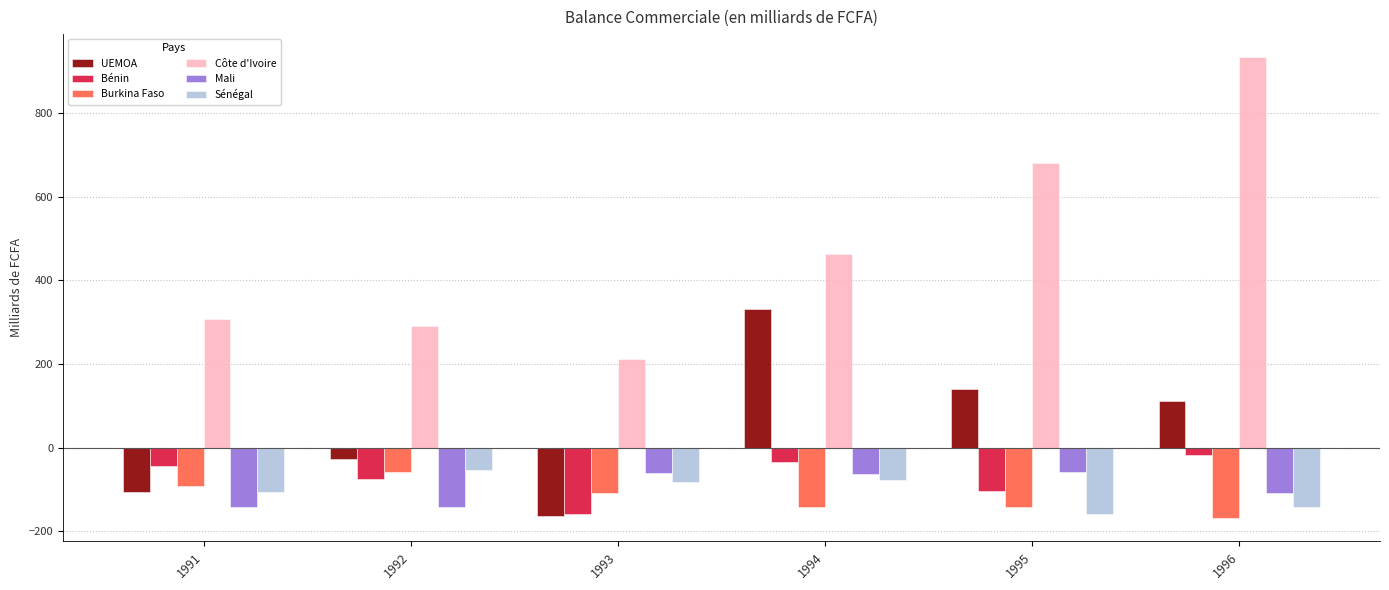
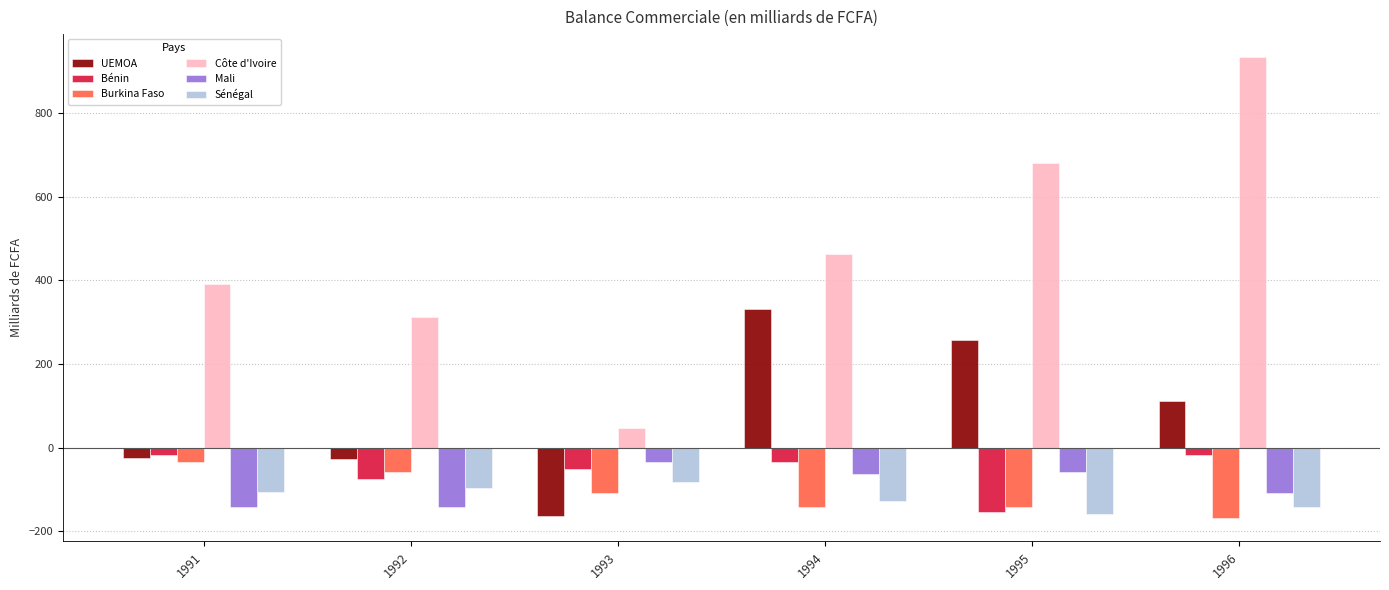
UEMOA, 1991: -110 -> -20
Bénin, 1991: -40 -> -20
Burkina Faso, 1991: -90 -> -30
Côte d'Ivoire, 1991: 310 -> 390
Côte d'Ivoire, 1992: 290 -> 310
Sénégal, 1992: -50 -> -100
Bénin, 1993: -160 -> -50
Côte d'Ivoire, 1993: 210 -> 50
Mali, 1993: -60 -> -30
Sénégal, 1994: -80 -> -130
UEMOA, 1995: 140 -> 260
Bénin, 1995: -100 -> -150
